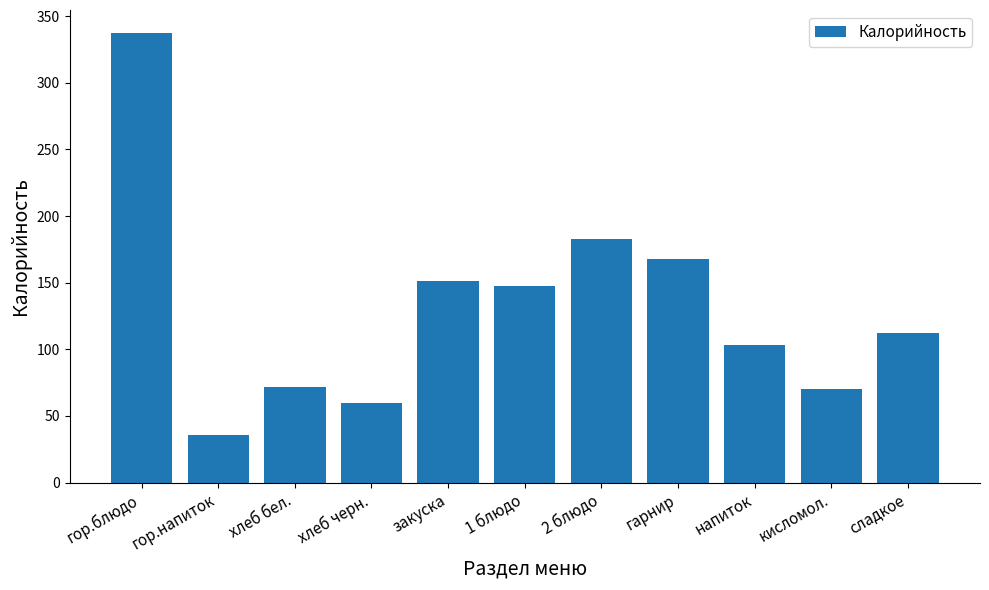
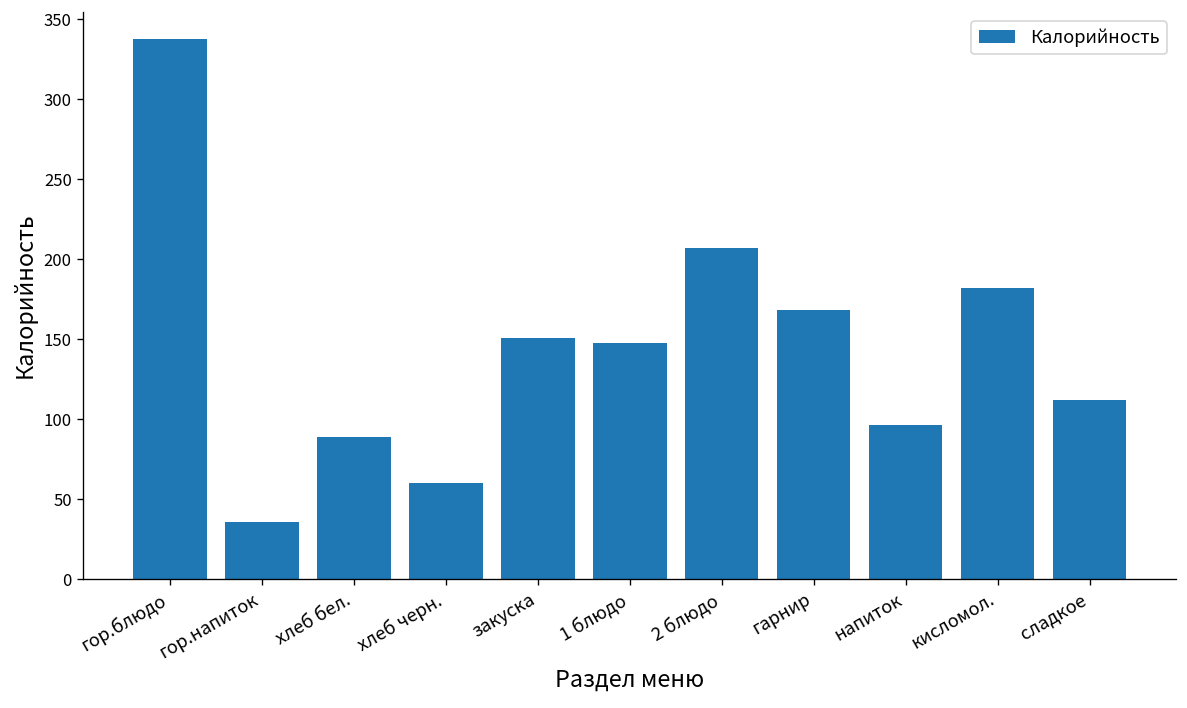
хлеб бел.: 72 -> 89
2 блюдо: 183 -> 207
напиток: 104 -> 96
кисломол.: 70 -> 182
